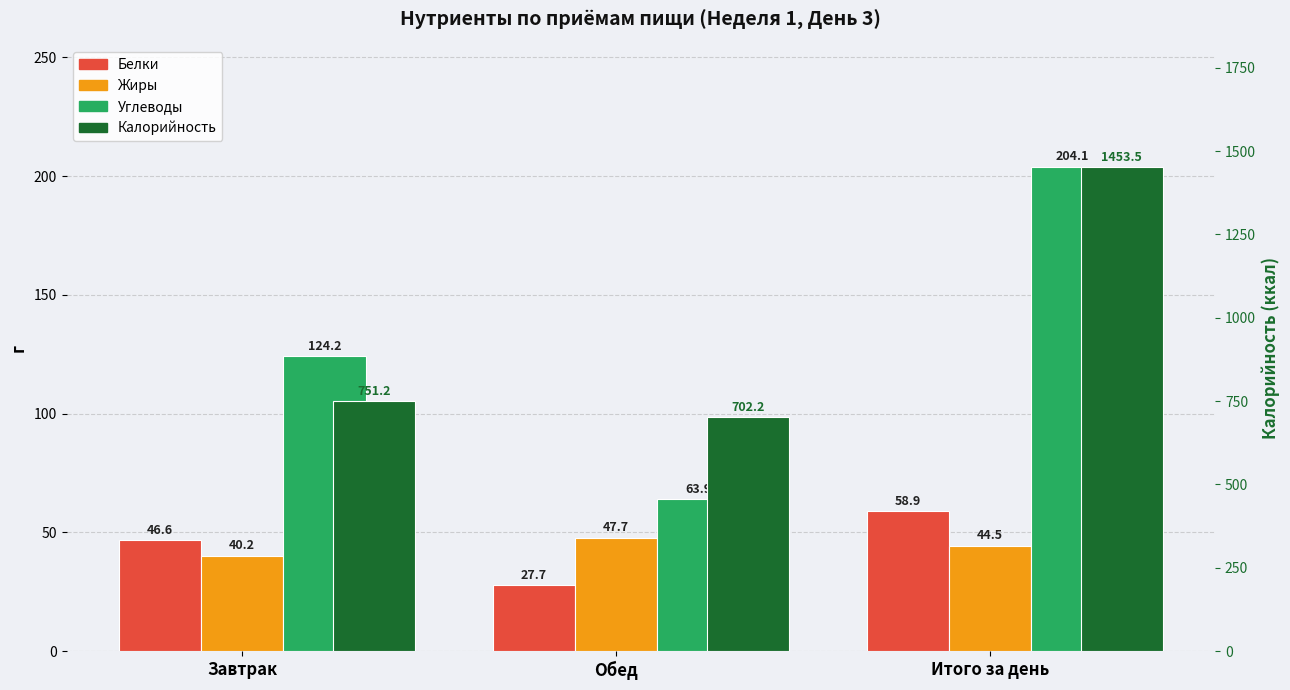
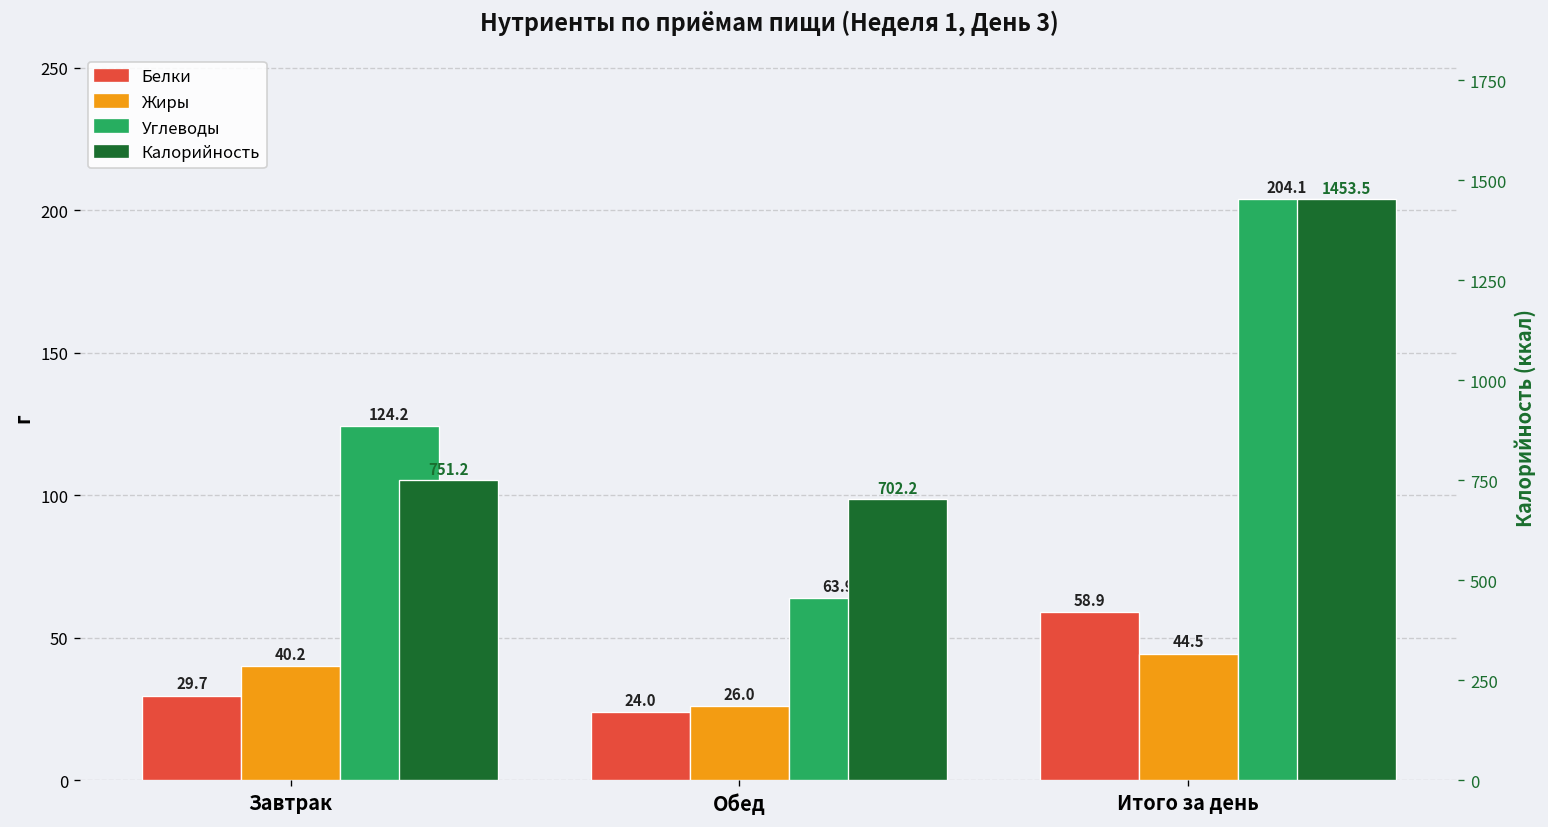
Белки, Завтрак: 46.6 -> 29.7
Белки, Обед: 27.7 -> 24.0
Жиры, Обед: 47.7 -> 26.0
